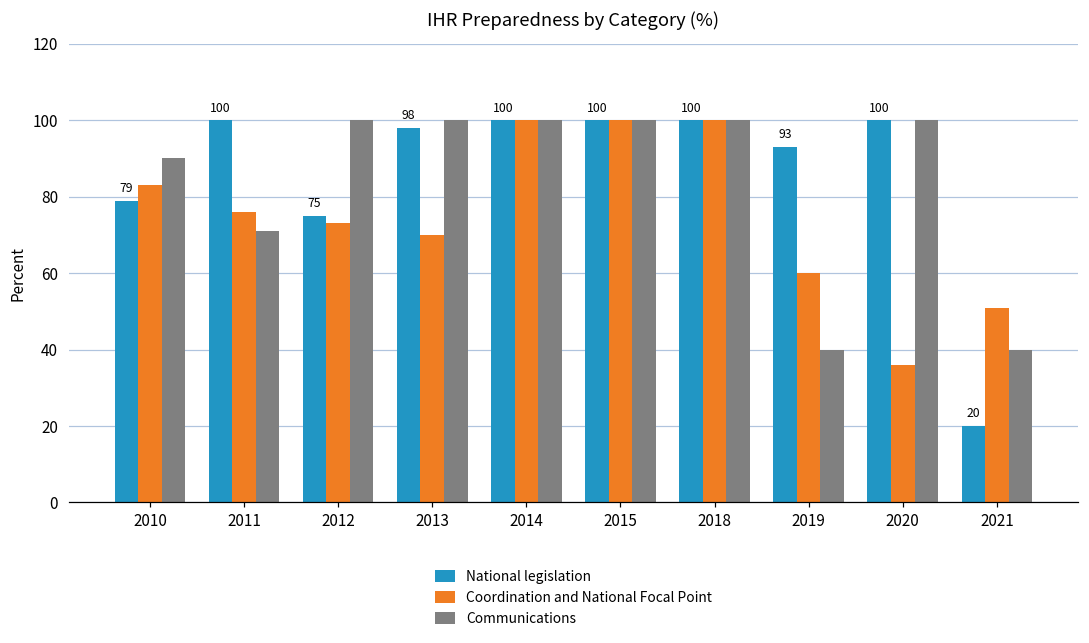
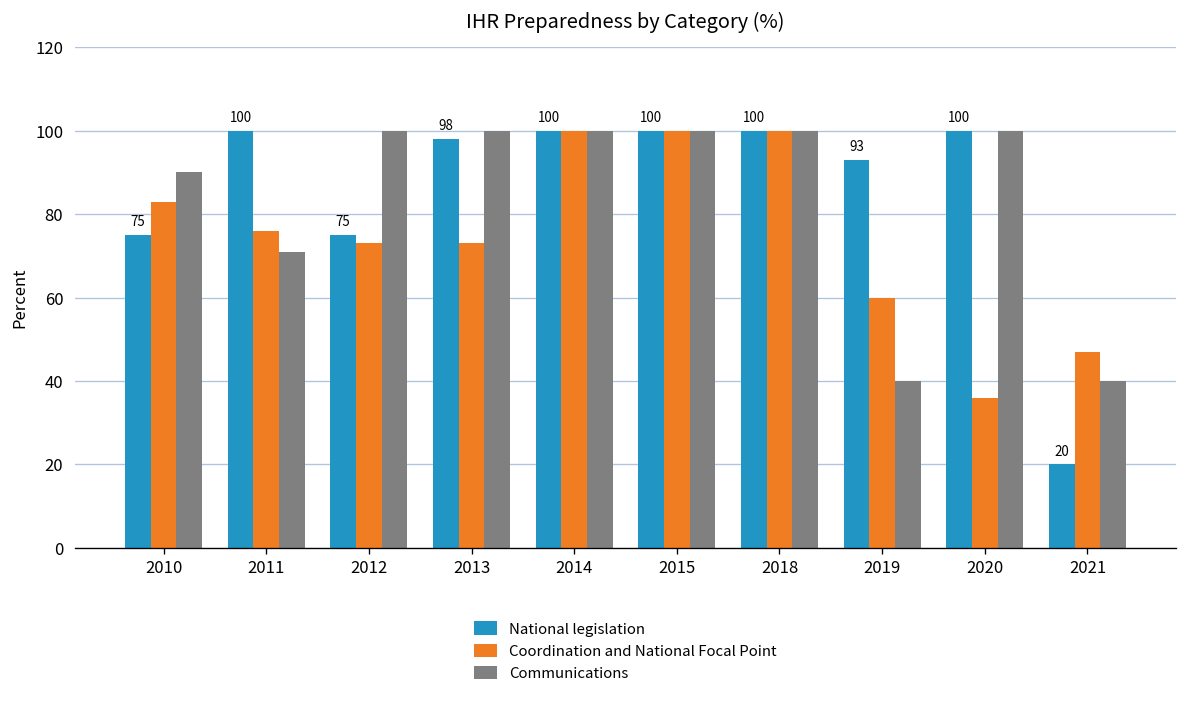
National legislation, 2010: 79 -> 75
Coordination and National Focal Point, 2013: 70 -> 73
Coordination and National Focal Point, 2021: 51 -> 47
